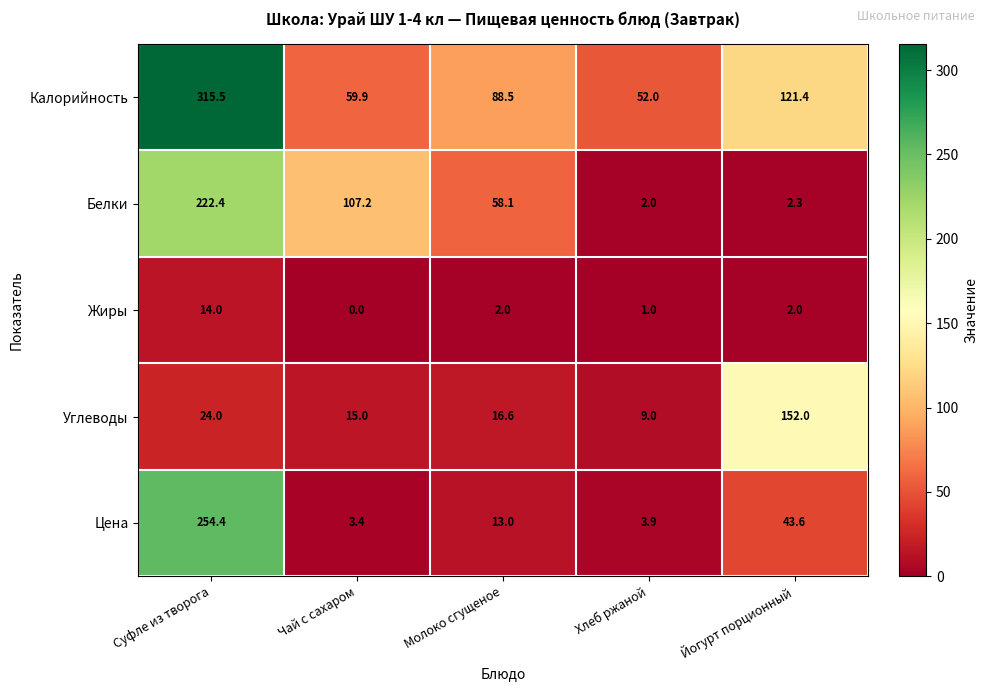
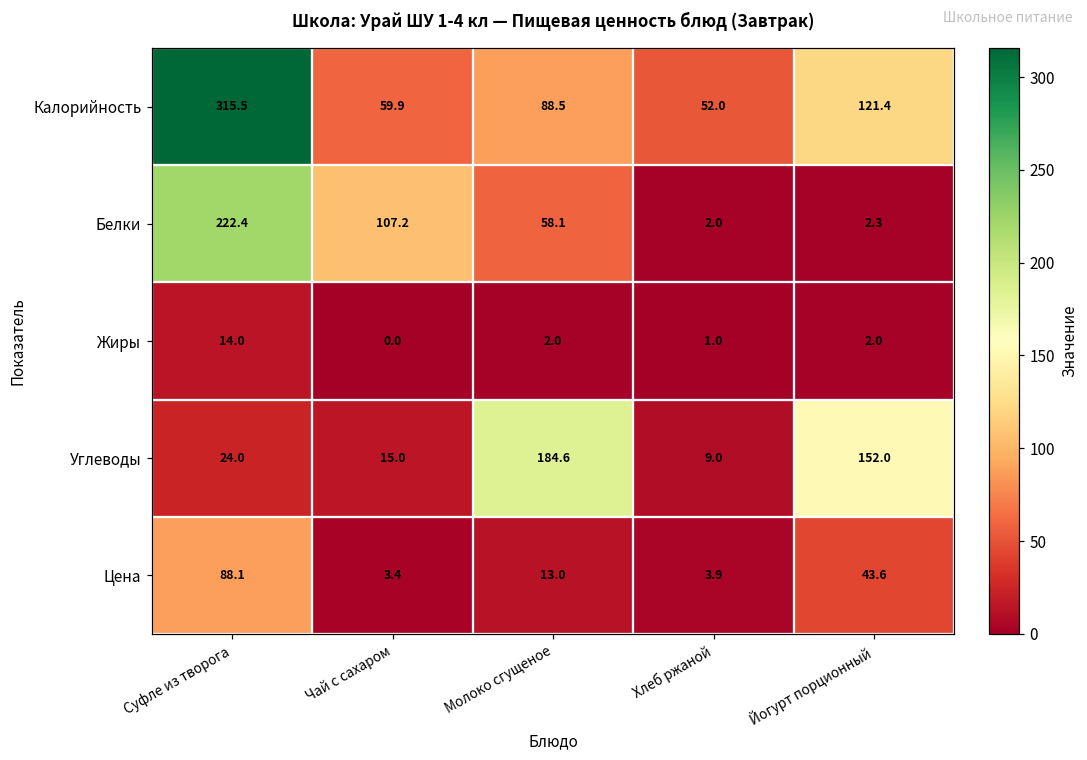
Углеводы, Молоко сгущеное: 16.6 -> 184.6
Цена, Суфле из творога: 254.4 -> 88.1
